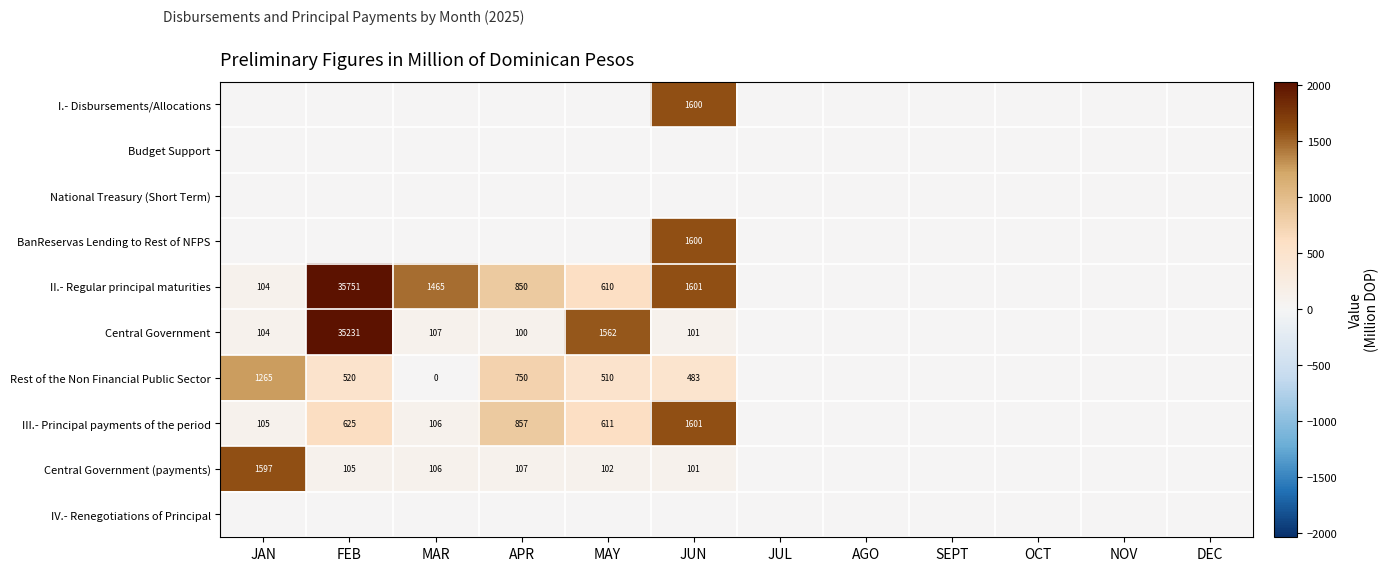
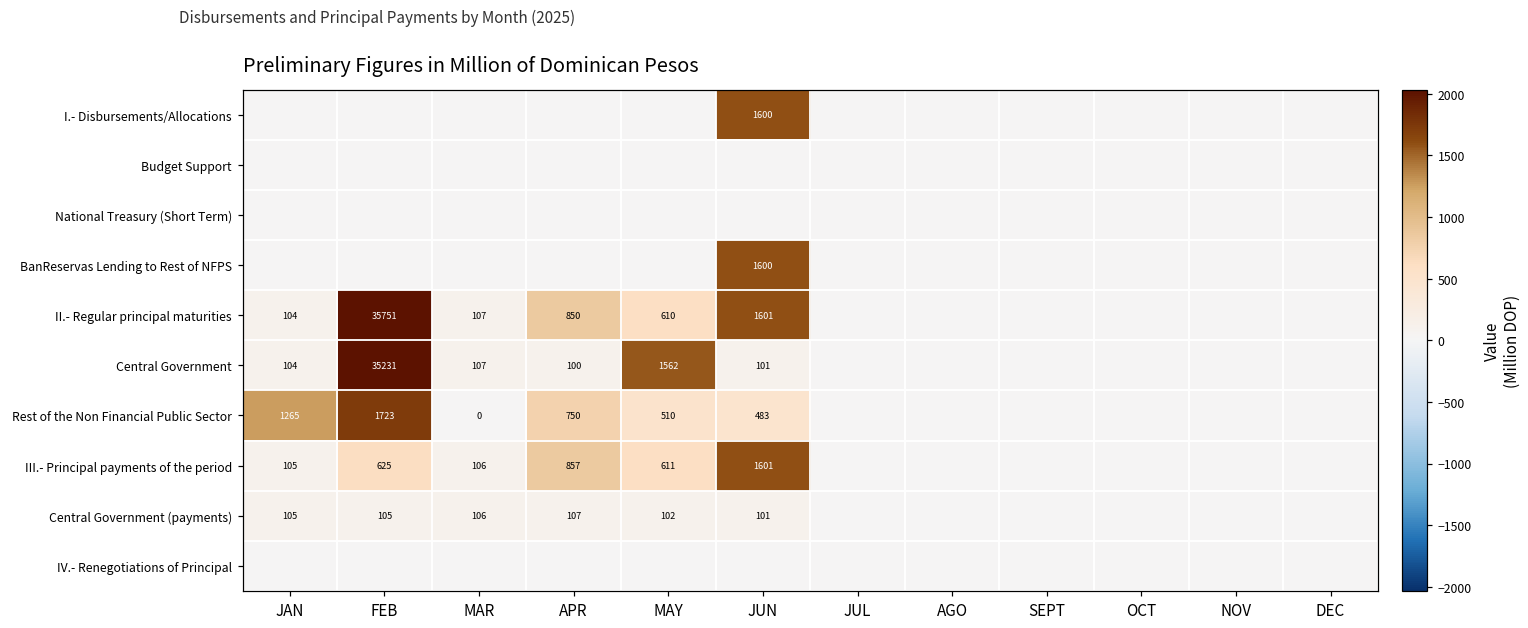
II.- Regular principal maturities, MAR: 1465 -> 107
Rest of the Non Financial Public Sector, FEB: 520 -> 1723
Central Government (payments), JAN: 1597 -> 105
